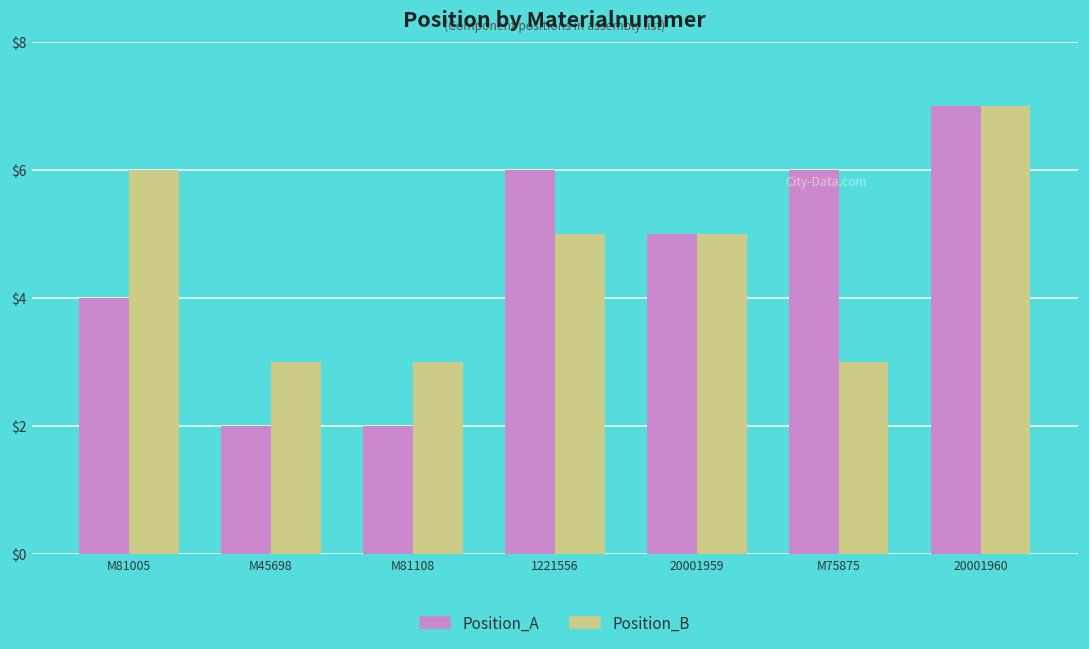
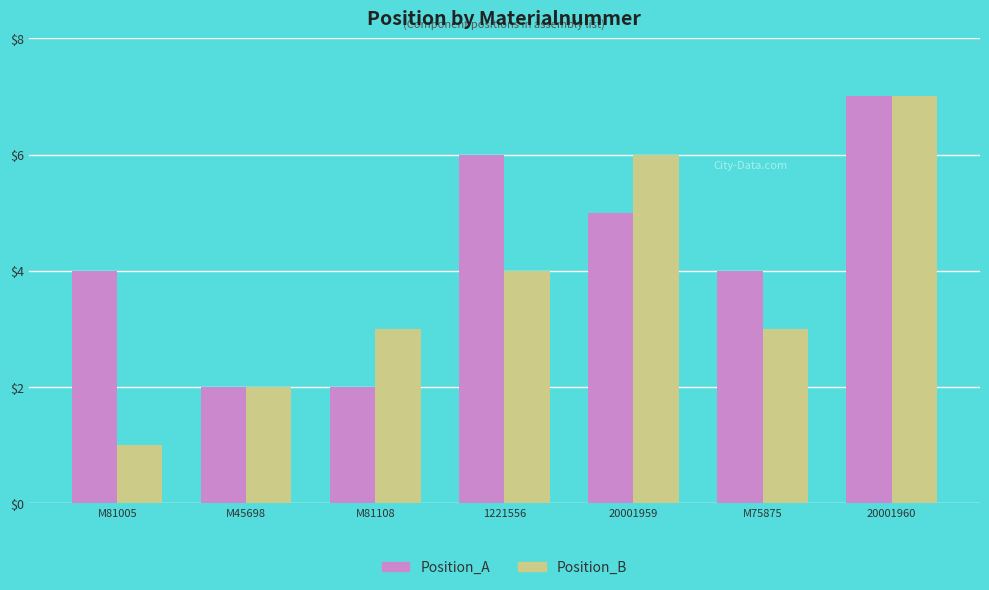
Position_B, M81005: $6 -> $1
Position_B, M45698: $3 -> $2
Position_B, 1221556: $5 -> $4
Position_B, 20001959: $5 -> $6
Position_A, M75875: $6 -> $4
